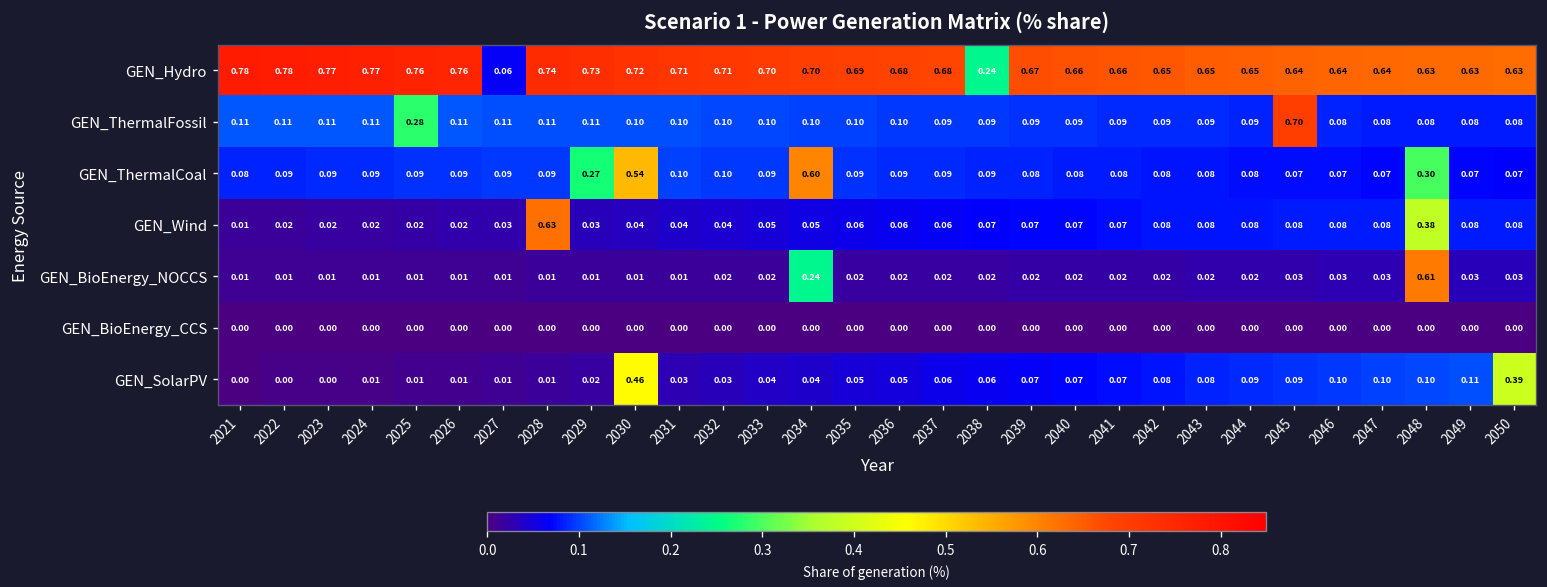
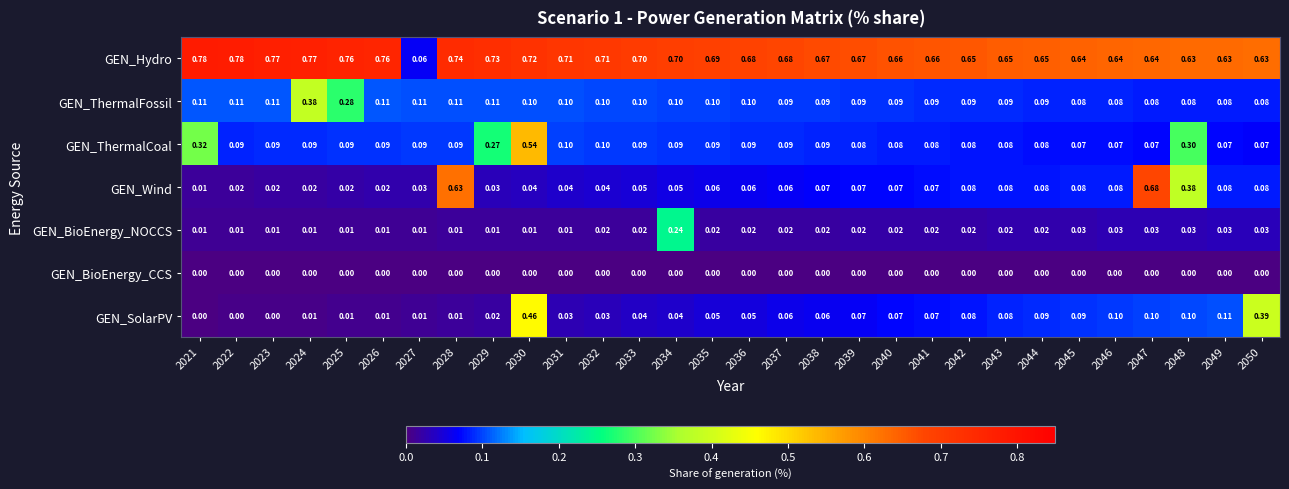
GEN_Hydro, 2038: 0.24 -> 0.67
GEN_ThermalFossil, 2024: 0.11 -> 0.38
GEN_ThermalFossil, 2045: 0.70 -> 0.08
GEN_ThermalCoal, 2021: 0.08 -> 0.32
GEN_ThermalCoal, 2034: 0.60 -> 0.09
GEN_Wind, 2047: 0.08 -> 0.68
GEN_BioEnergy_NOCCS, 2048: 0.61 -> 0.03
